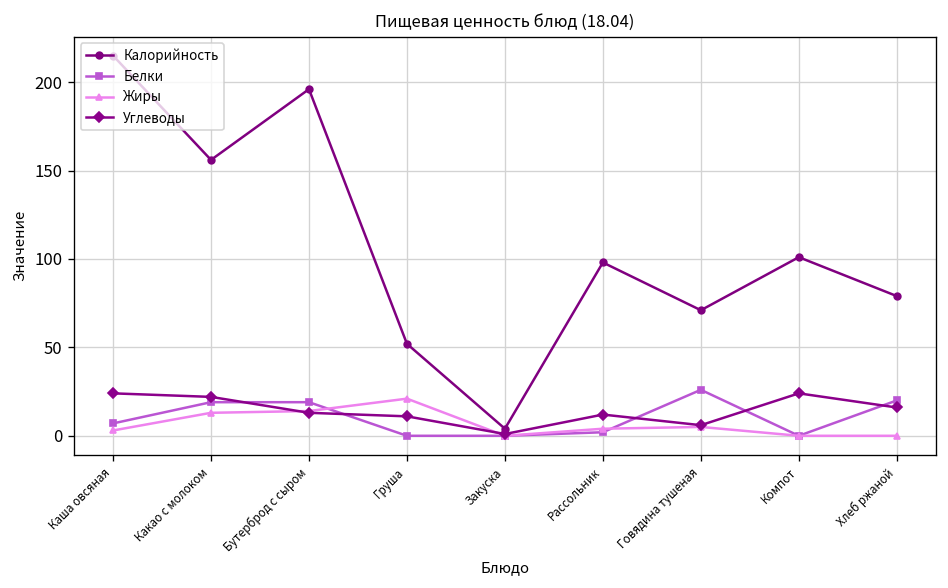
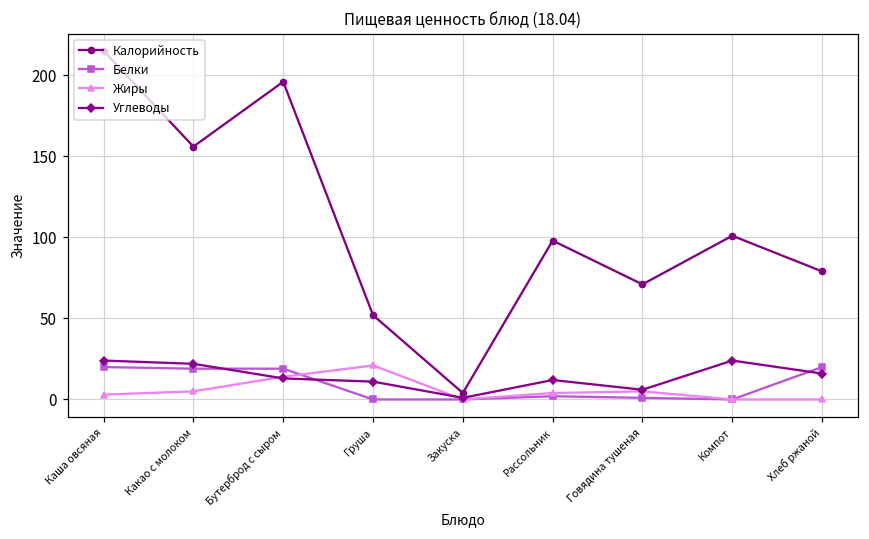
Белки, Каша овсяная: 7 -> 20
Жиры, Какао с молоком: 13 -> 5
Белки, Говядина тушеная: 26 -> 1
